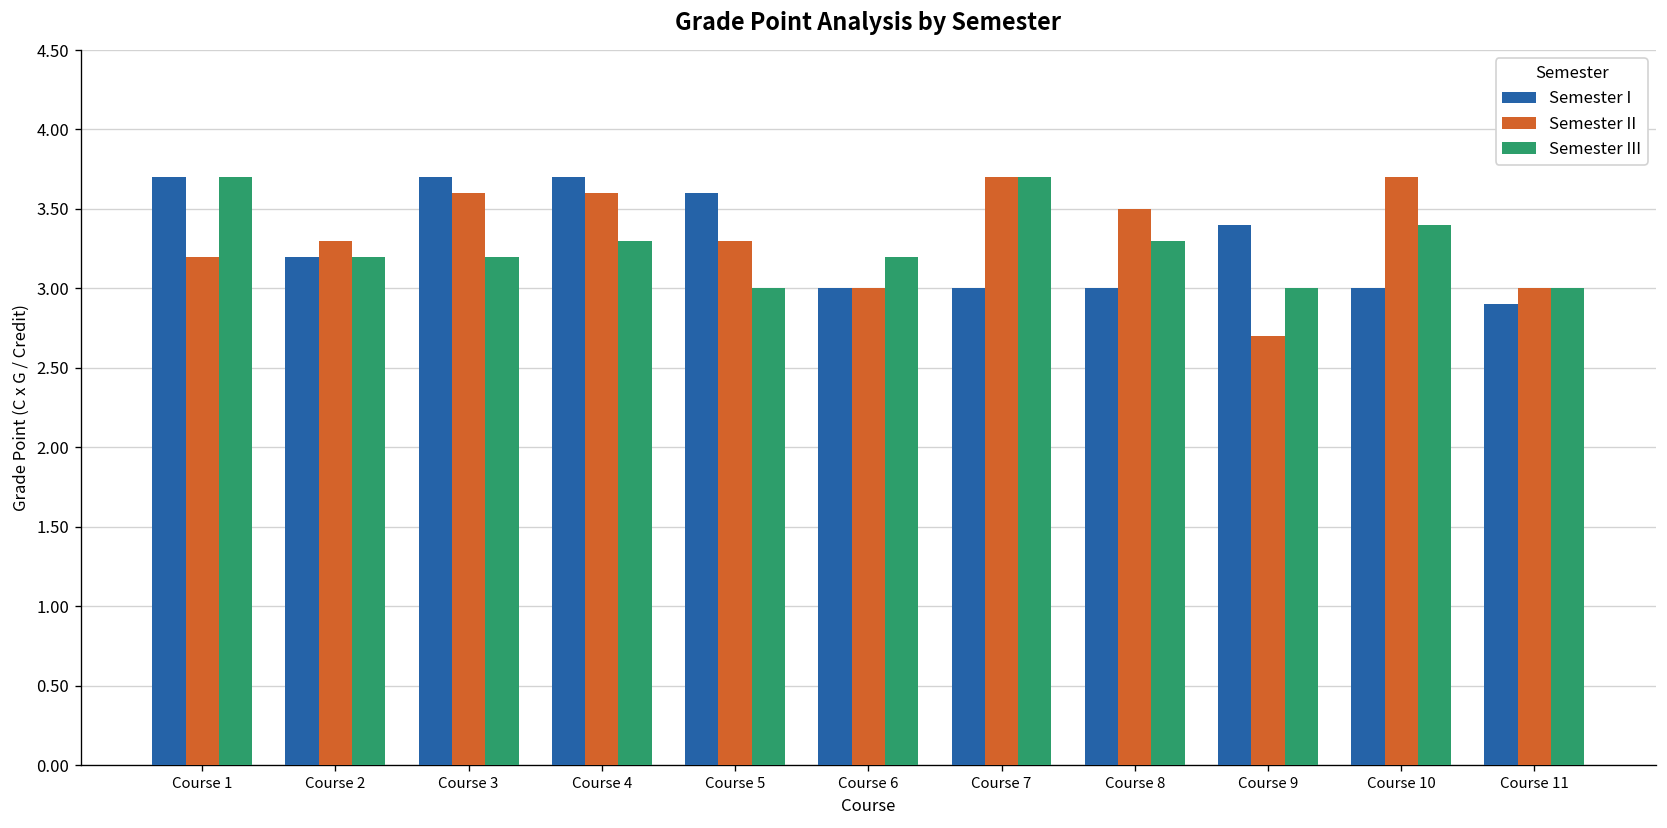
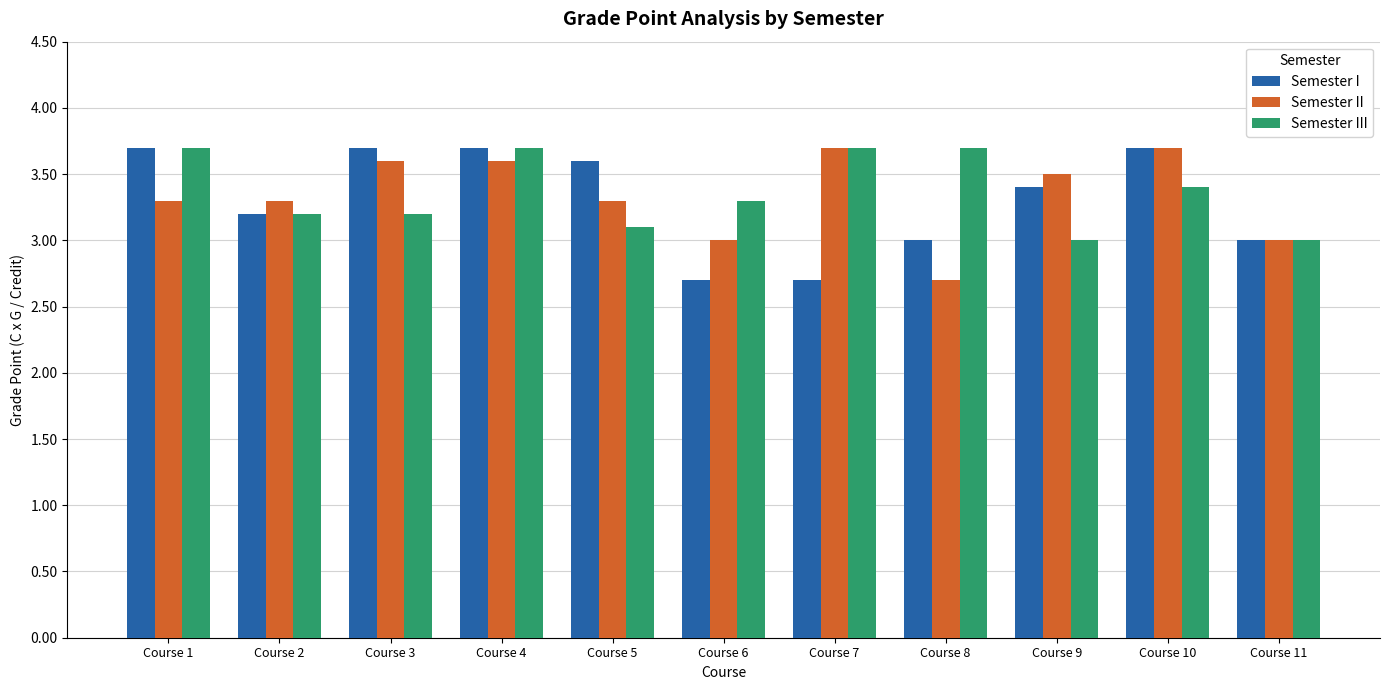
Semester II, Course 1: 3.2 -> 3.3
Semester III, Course 4: 3.3 -> 3.7
Semester III, Course 5: 3.0 -> 3.1
Semester I, Course 6: 3.0 -> 2.7
Semester III, Course 6: 3.2 -> 3.3
Semester I, Course 7: 3.0 -> 2.7
Semester II, Course 8: 3.5 -> 2.7
Semester III, Course 8: 3.3 -> 3.7
Semester II, Course 9: 2.7 -> 3.5
Semester I, Course 10: 3.0 -> 3.7
Semester I, Course 11: 2.9 -> 3.0
